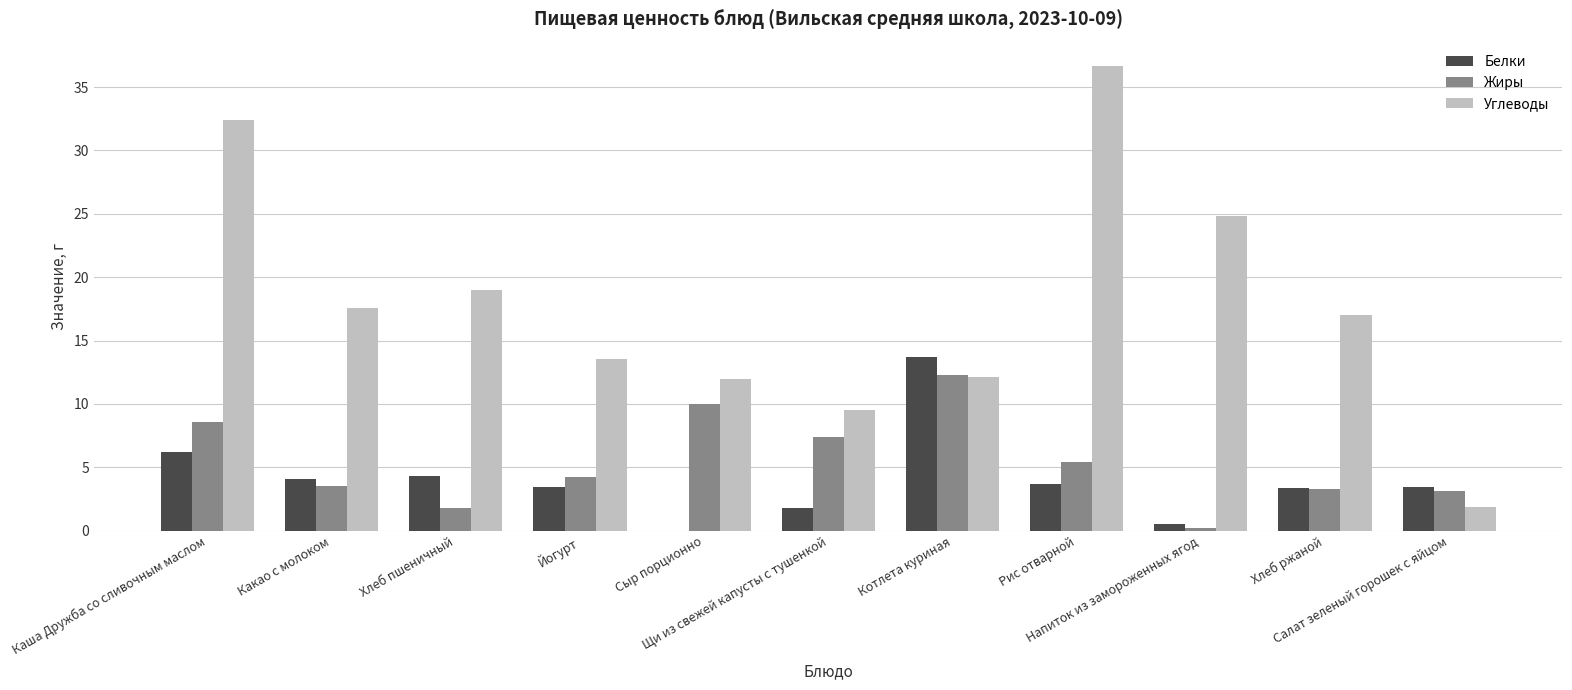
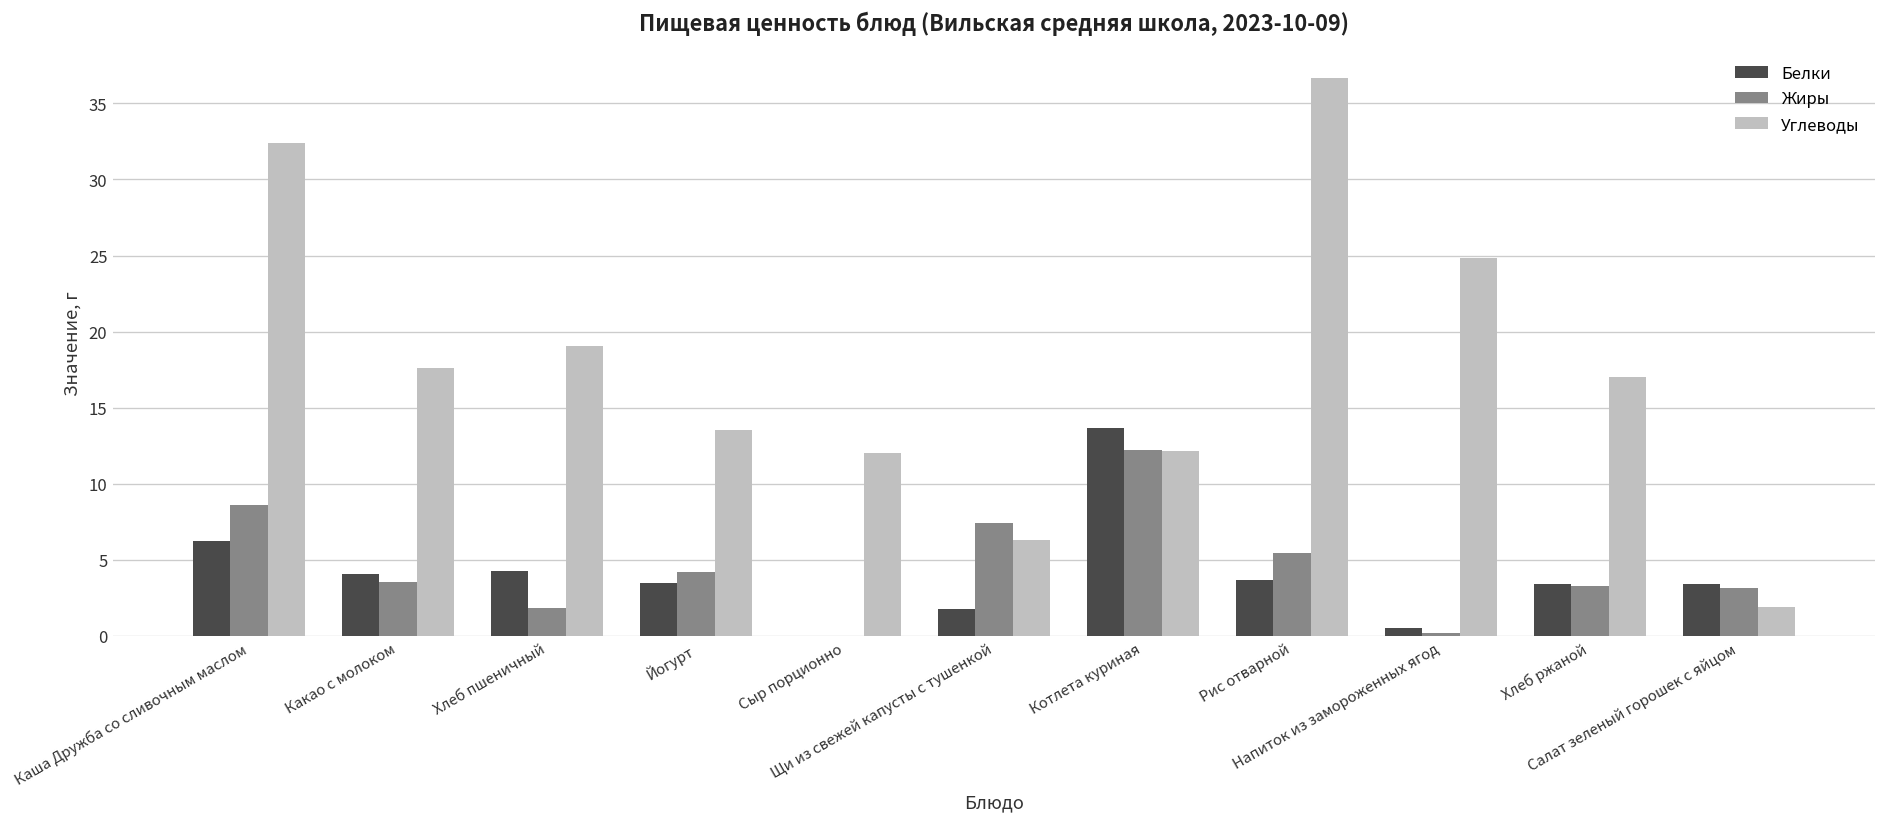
Жиры, Сыр порционно: 10 -> 0
Углеводы, Щи из свежей капусты с тушенкой: 9.5 -> 6.3
